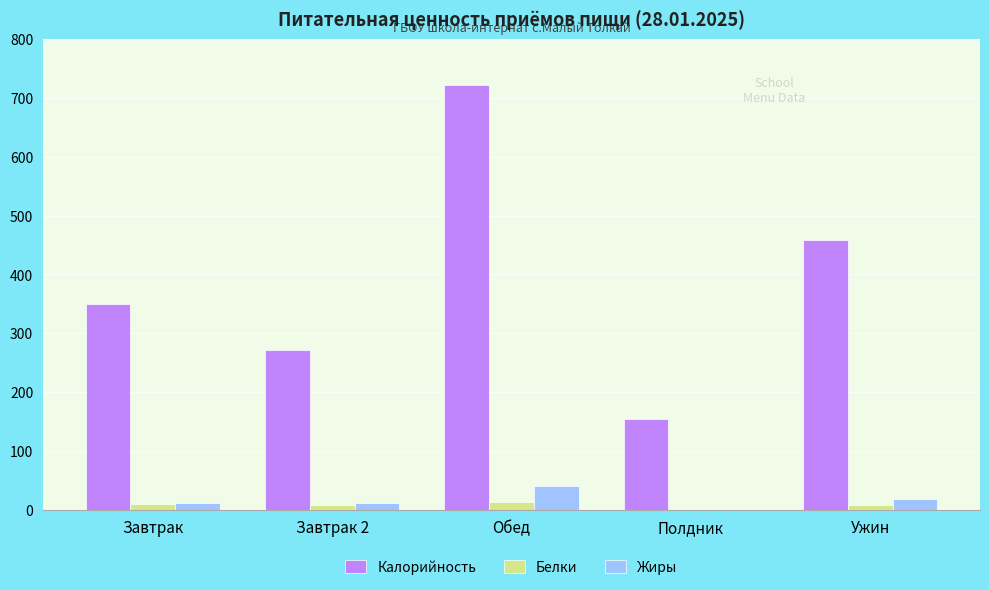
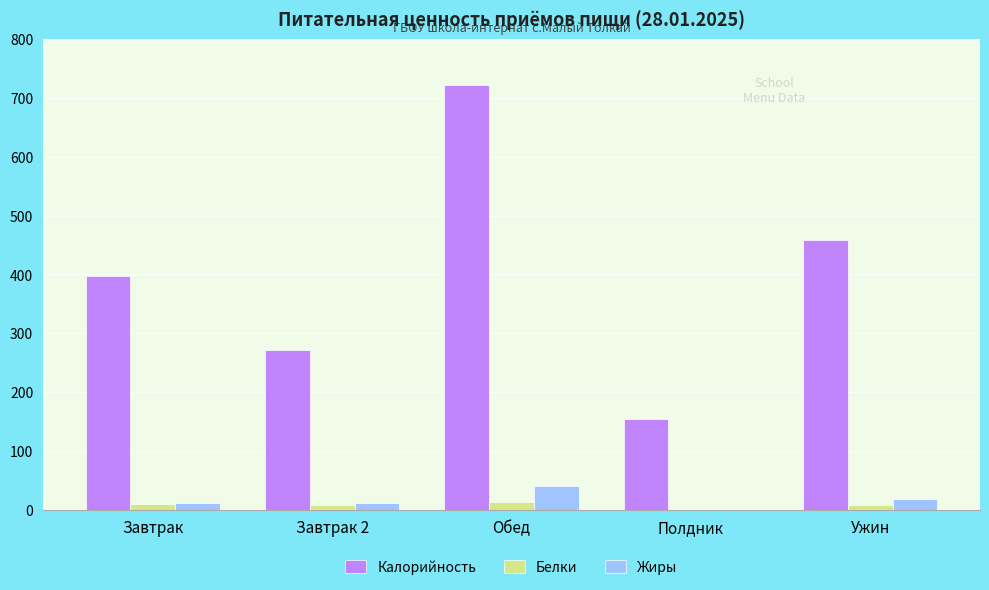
Калорийность, Завтрак: 350 -> 400
